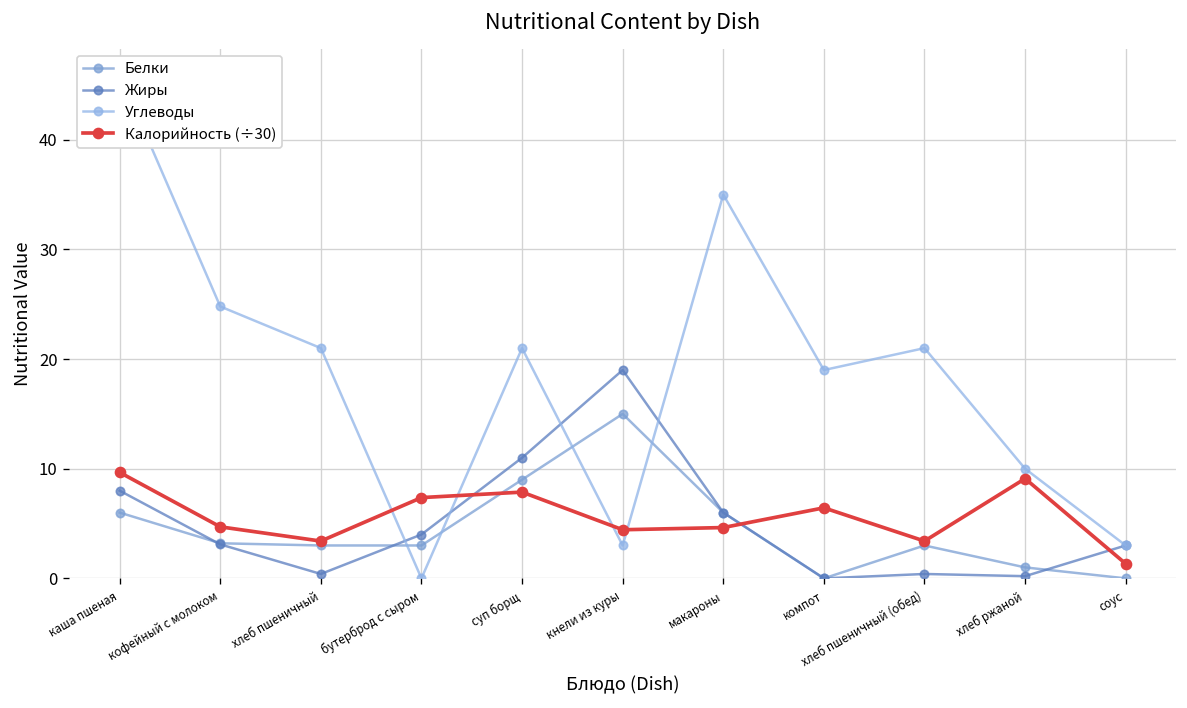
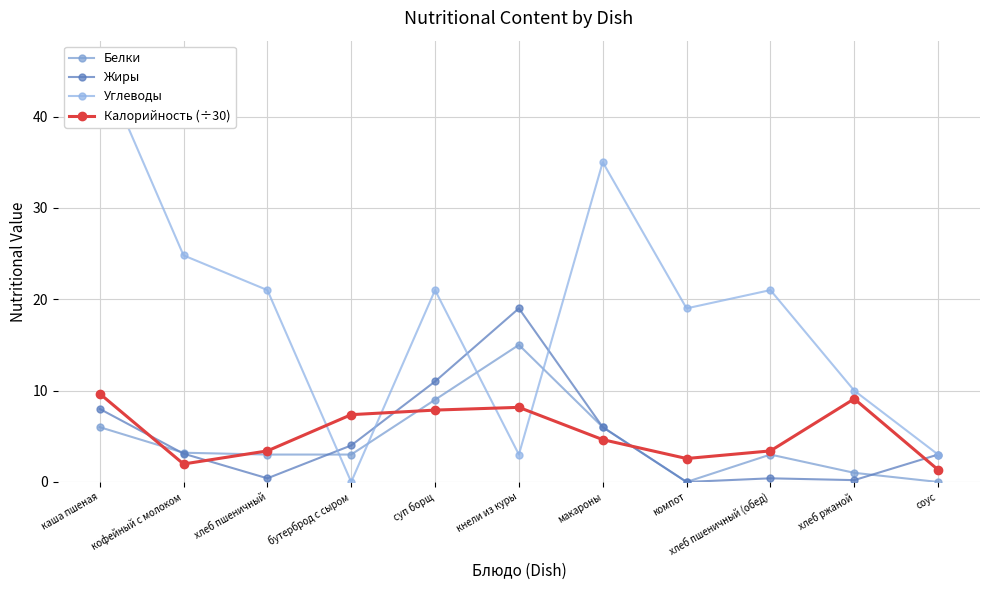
Калорийность (÷30), кофейный с молоком: 5 -> 2
Калорийность (÷30), кнели из куры: 4 -> 8
Калорийность (÷30), компот: 6 -> 3
